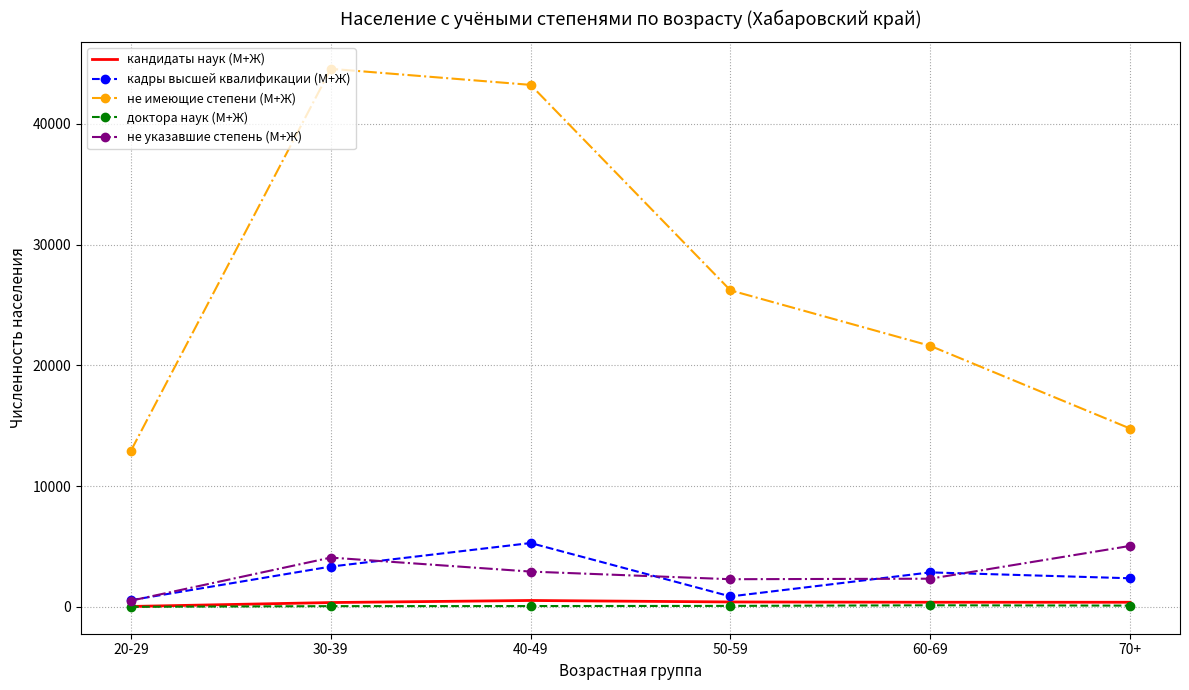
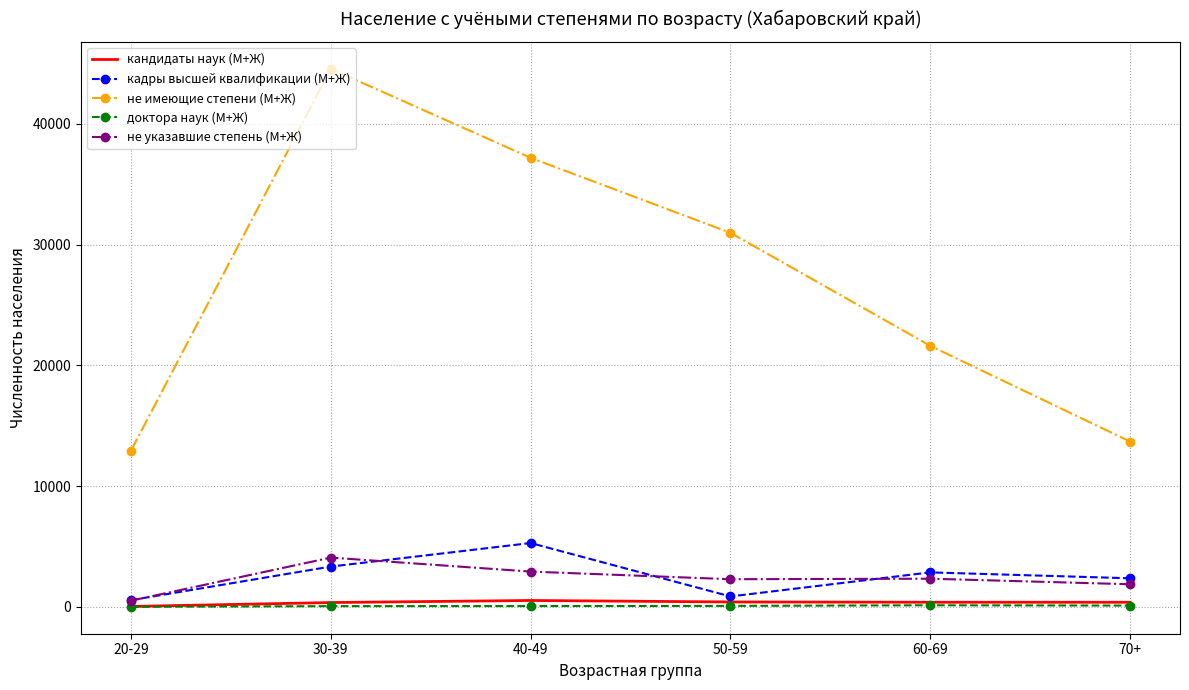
не имеющие степени (М+Ж), 40-49: 43200 -> 37200
не имеющие степени (М+Ж), 50-59: 26200 -> 31000
не имеющие степени (М+Ж), 70+: 14800 -> 13700
не указавшие степень (М+Ж), 70+: 5100 -> 1900
